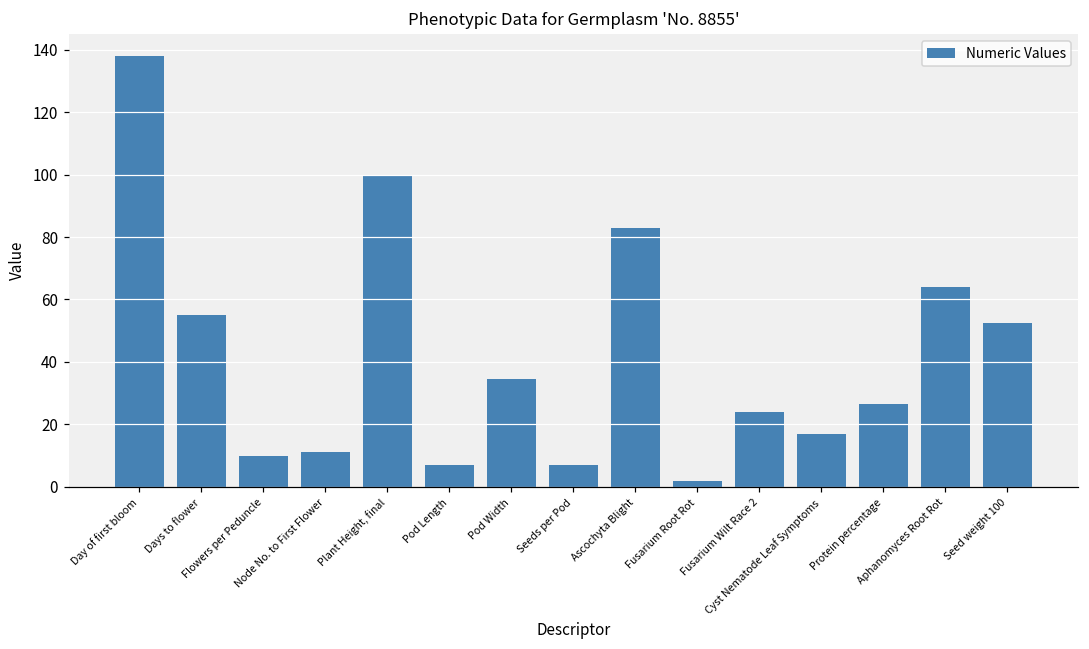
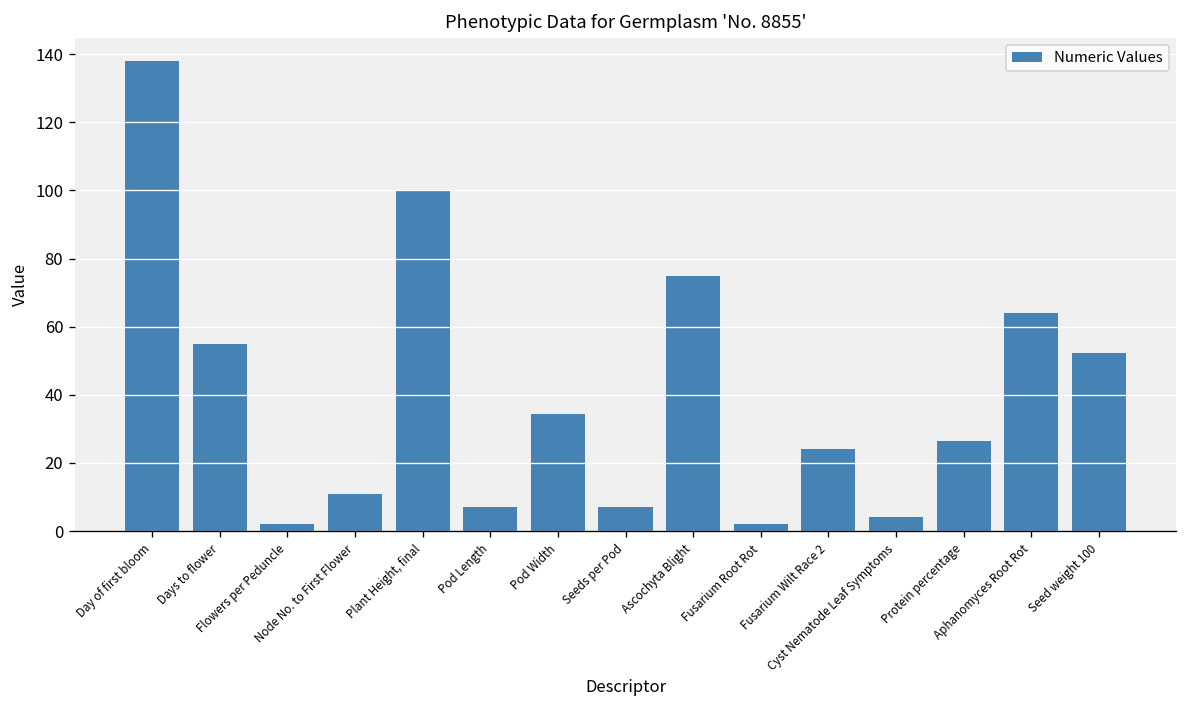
Flowers per Peduncle: 10 -> 2
Ascochyta Blight: 83 -> 75
Cyst Nematode Leaf Symptoms: 17 -> 4
